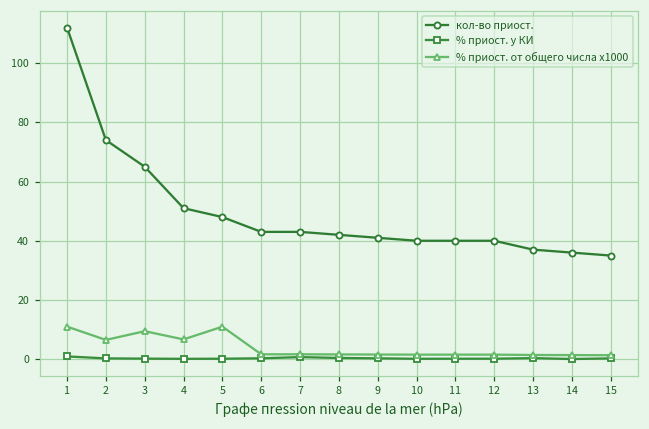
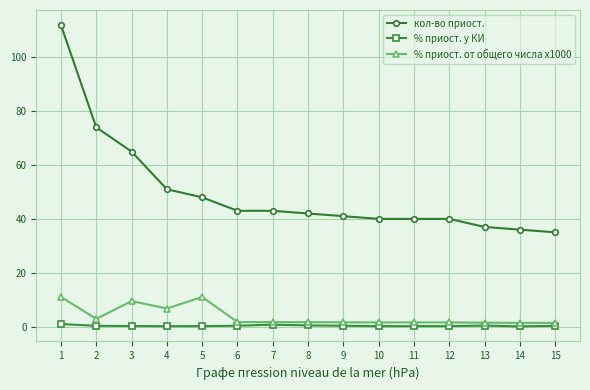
% приост. от общего числа x1000, 2: 7 -> 3
